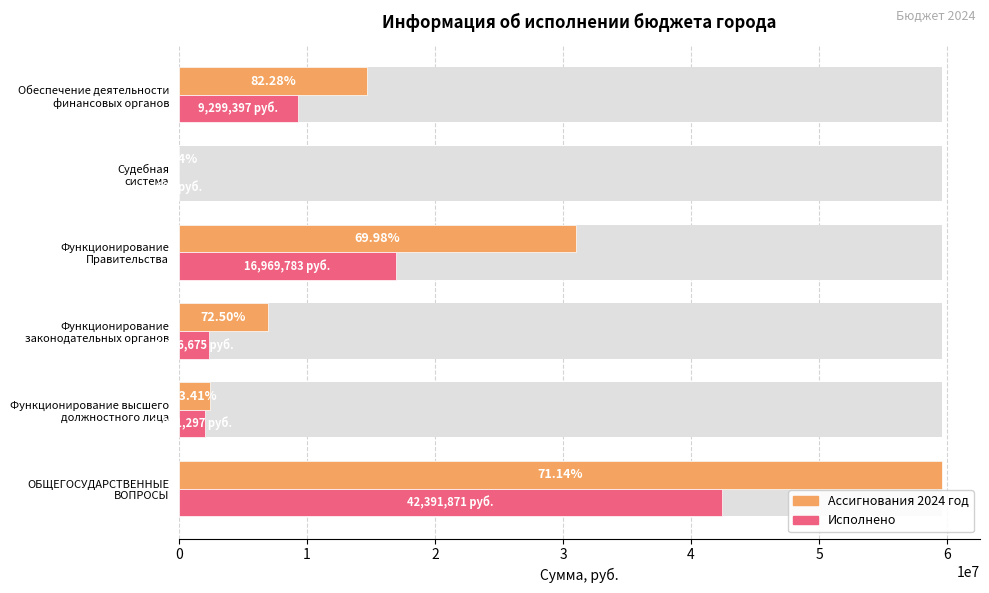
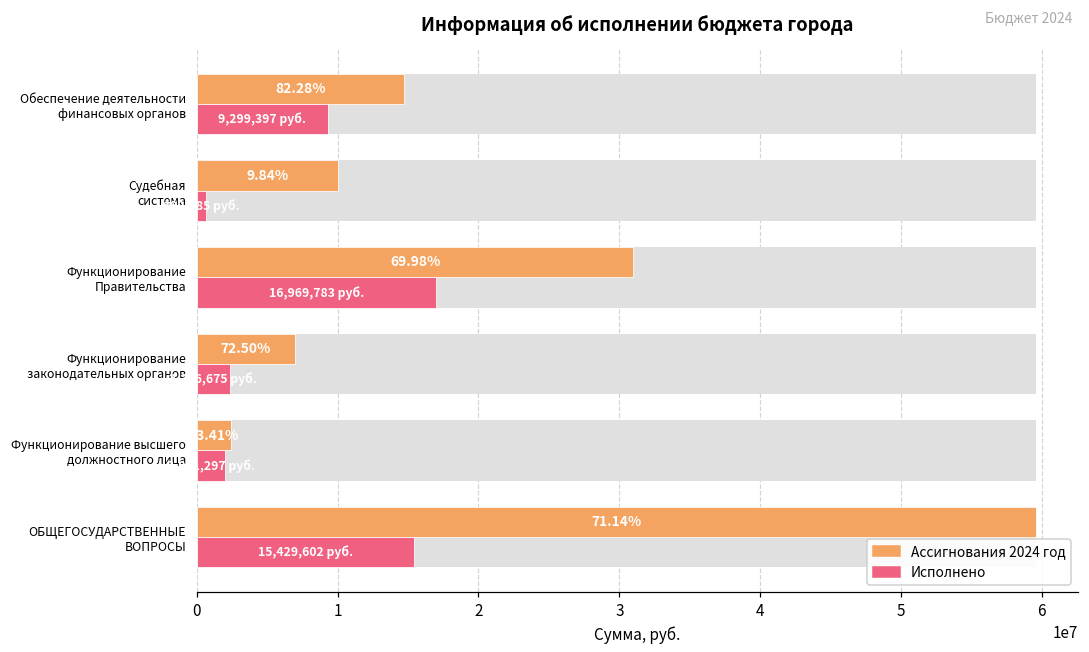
Ассигнования 2024 год, Судебная система: 0 -> 10000000
Исполнено, Судебная система: 0 -> 700000
Исполнено, ОБЩЕГОСУДАРСТВЕННЫЕ ВОПРОСЫ: 42,391,871 -> 15,429,602
